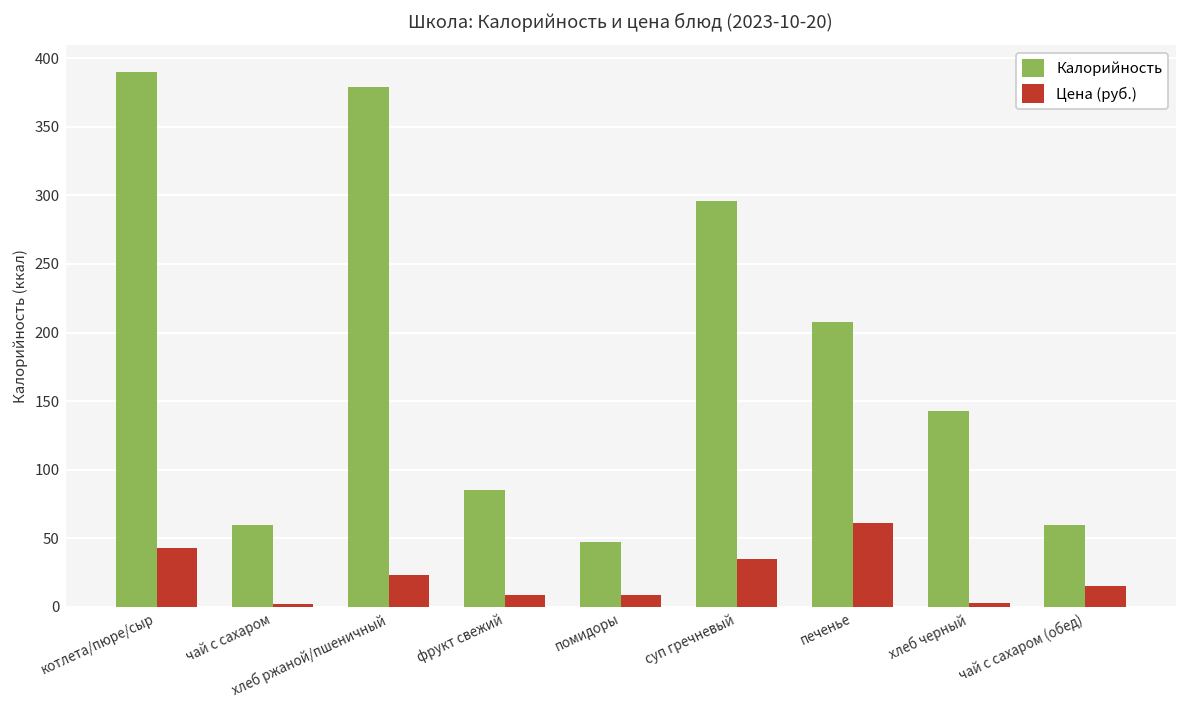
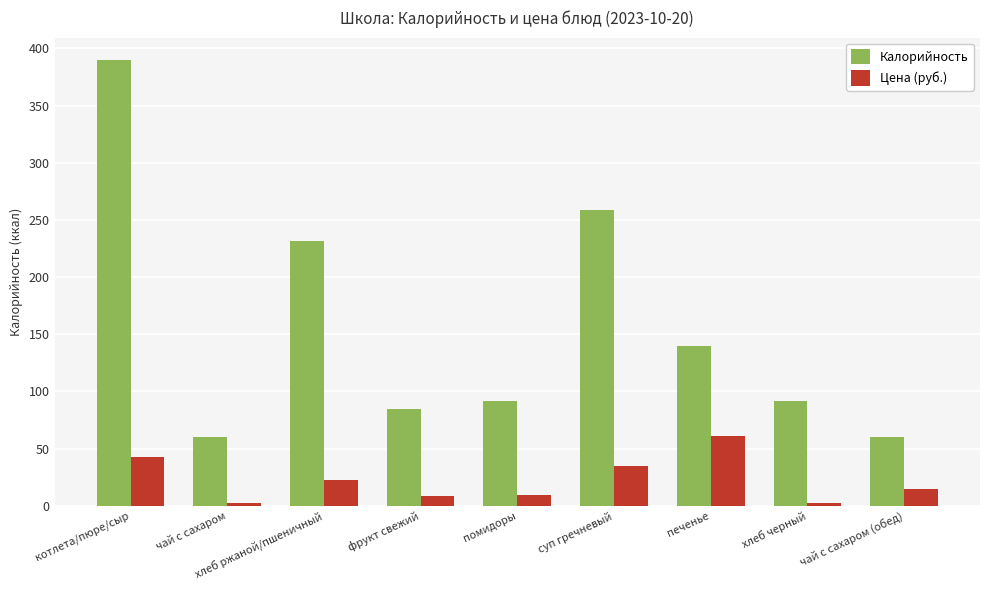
Калорийность, хлеб ржаной/пшеничный: 379 -> 232
Калорийность, помидоры: 47 -> 92
Калорийность, суп гречневый: 296 -> 259
Калорийность, печенье: 208 -> 140
Калорийность, хлеб черный: 143 -> 92
